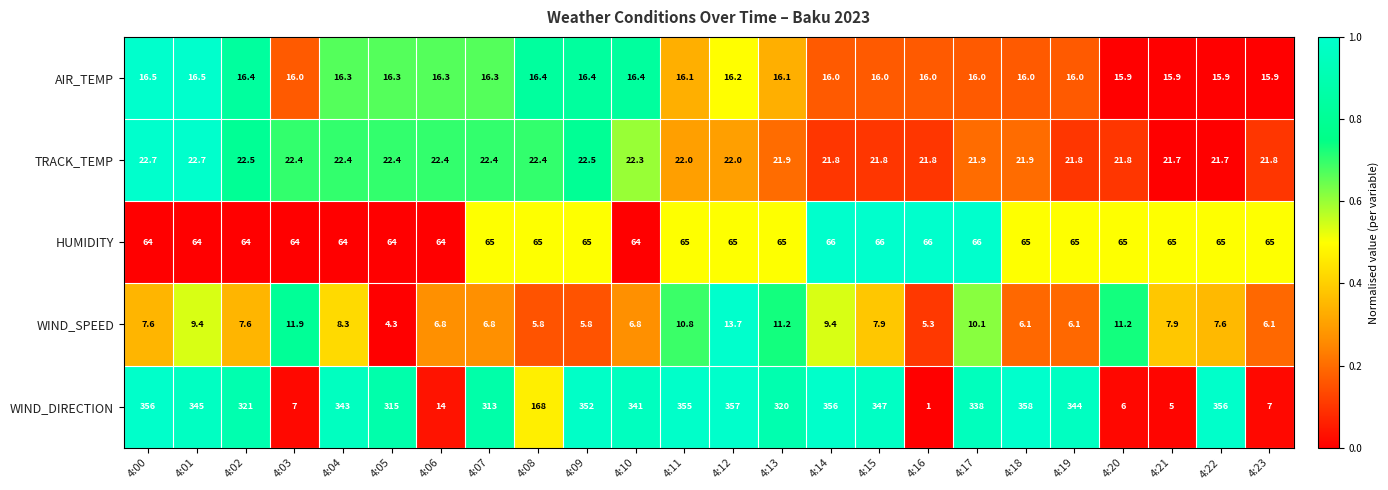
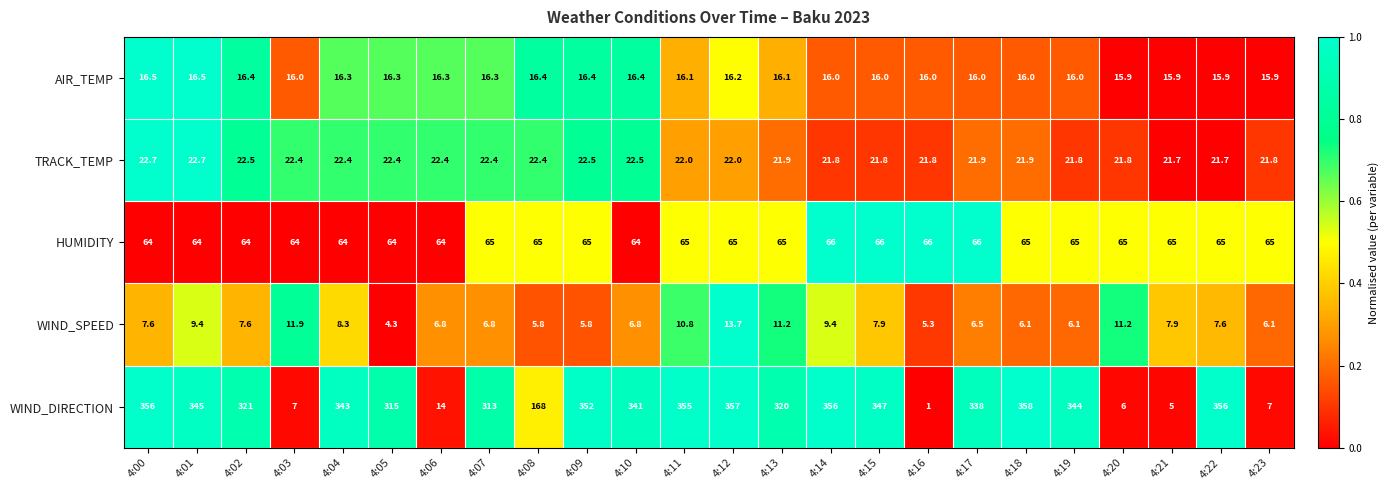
TRACK_TEMP, 4:10: 22.3 -> 22.5
WIND_SPEED, 4:17: 10.1 -> 6.5
